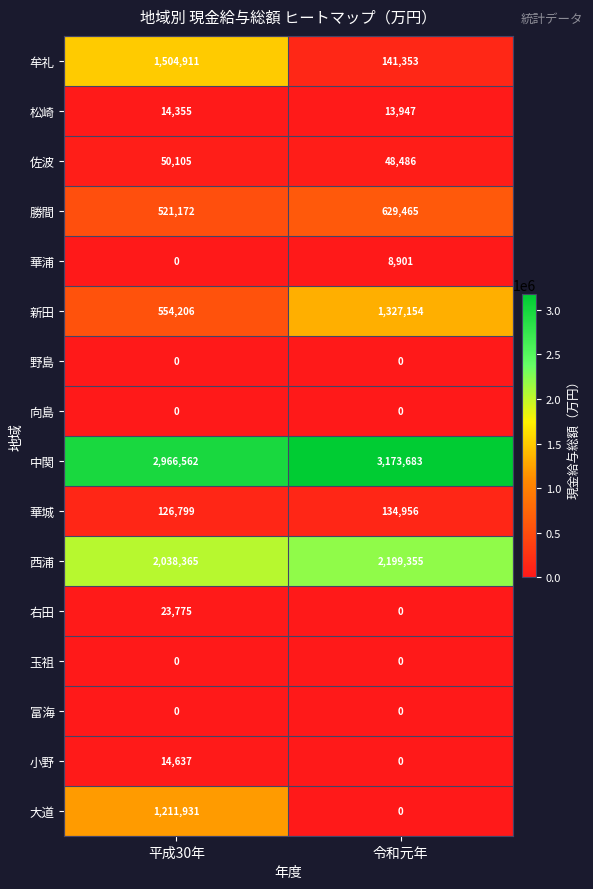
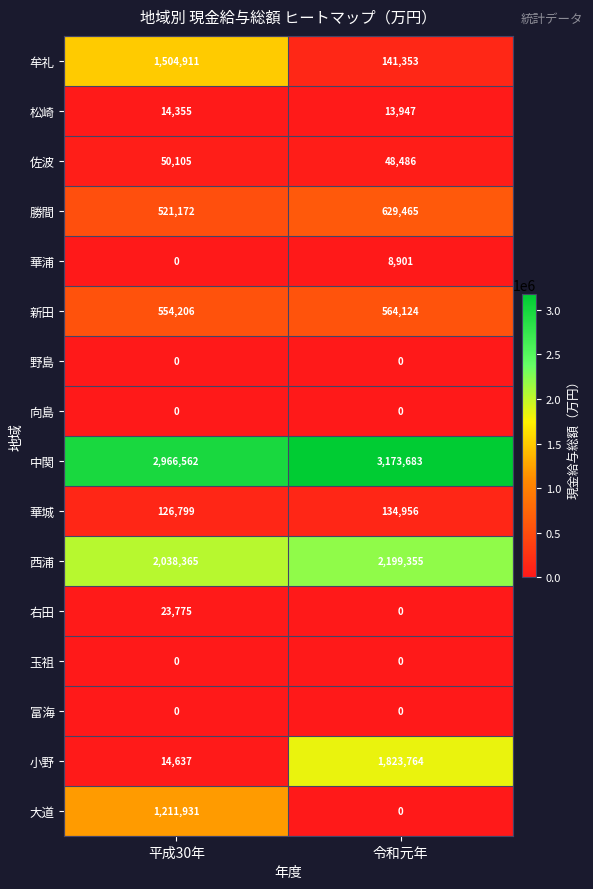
新田, 令和元年: 1,327,154 -> 564,124
小野, 令和元年: 0 -> 1,823,764
